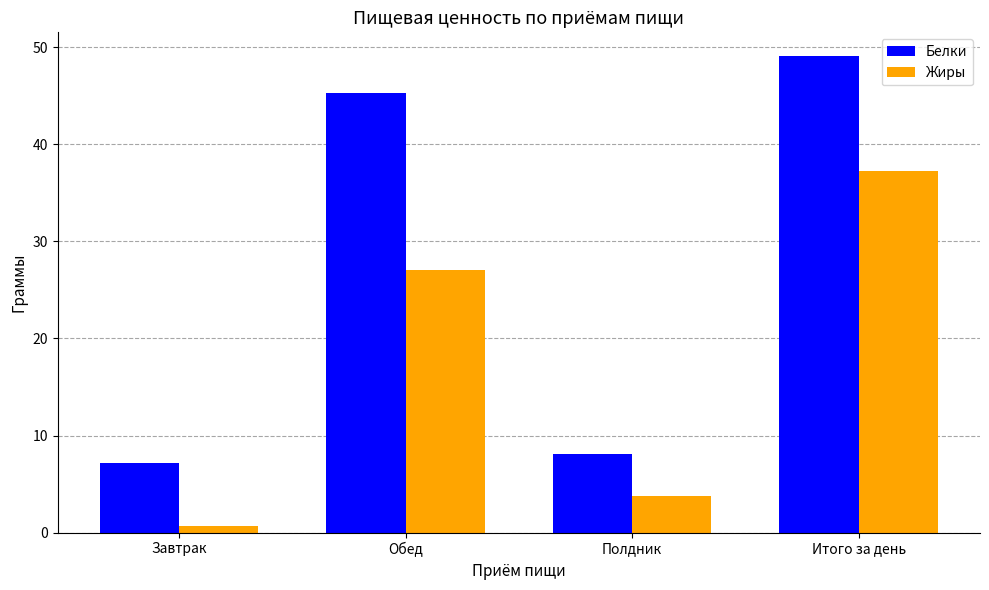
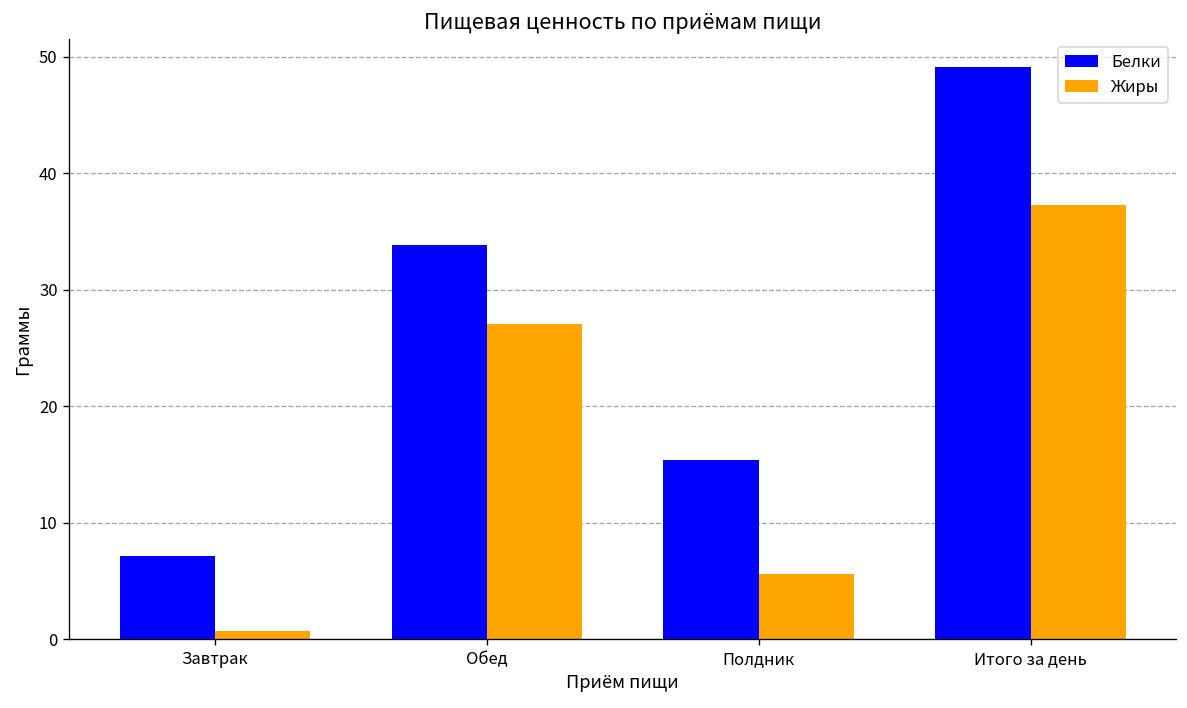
Белки, Обед: 45 -> 34
Белки, Полдник: 8 -> 15
Жиры, Полдник: 4 -> 6
